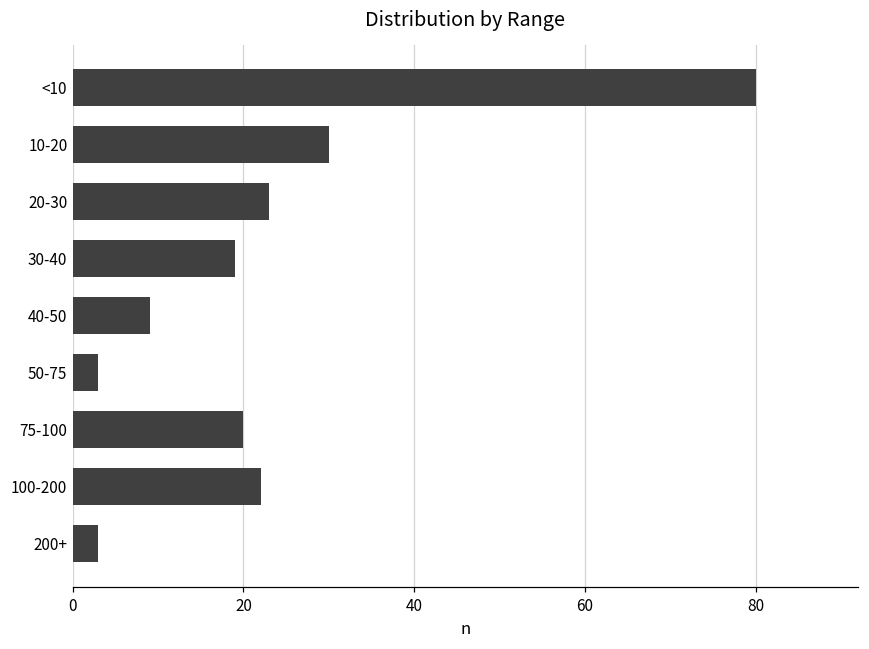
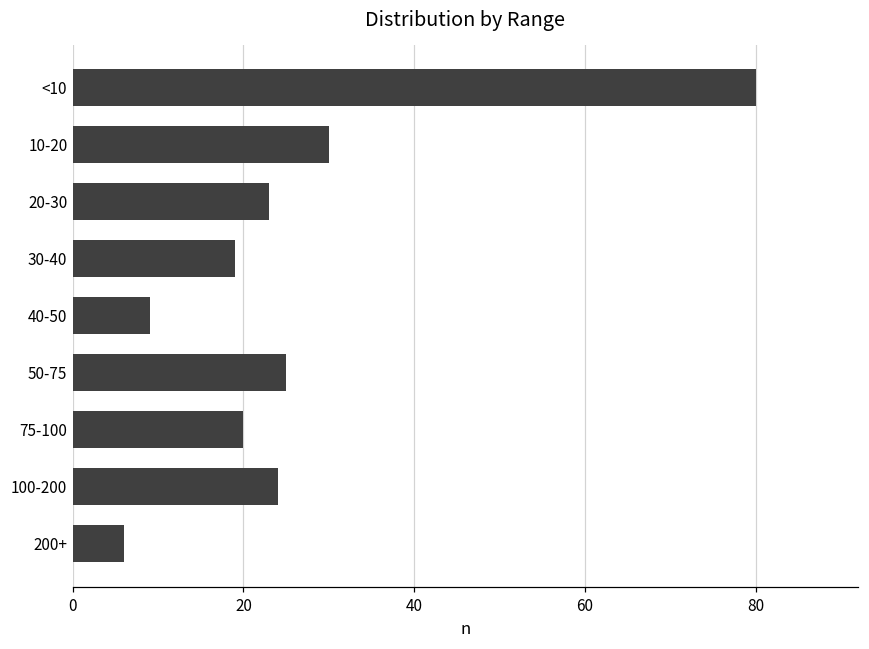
50-75: 3 -> 25
100-200: 22 -> 24
200+: 3 -> 6
